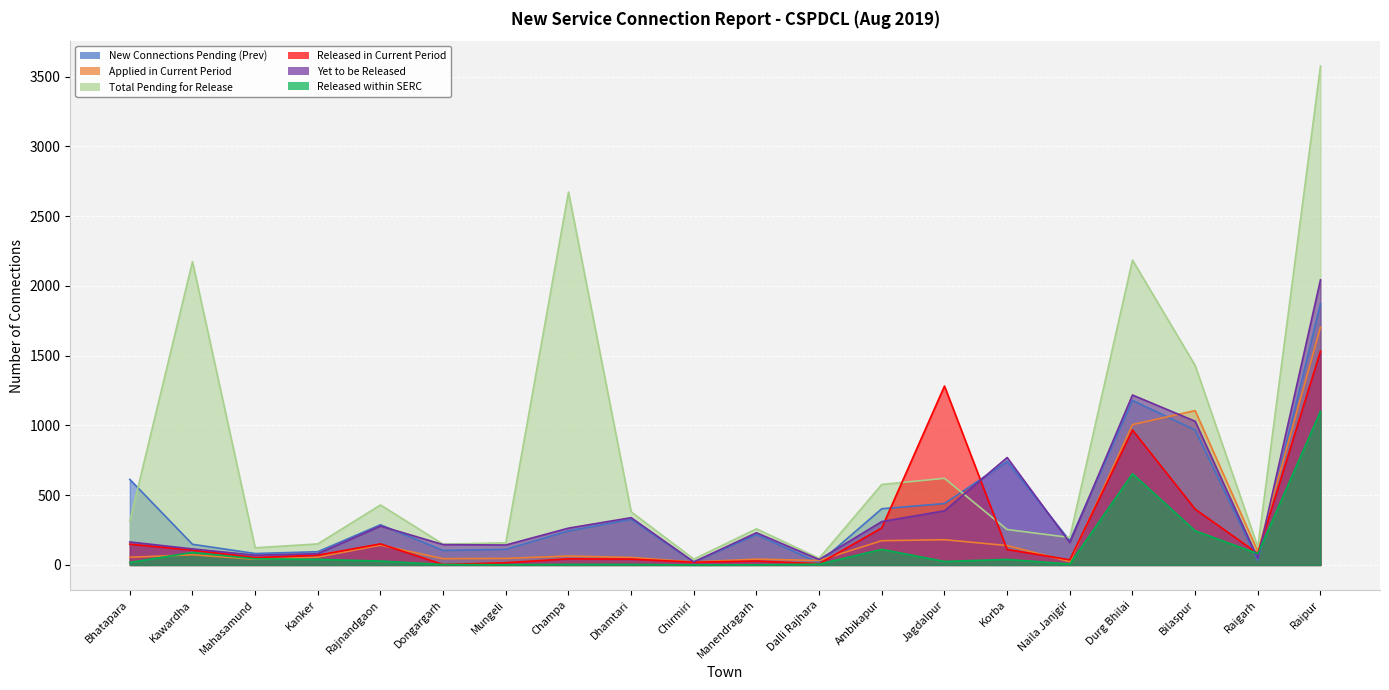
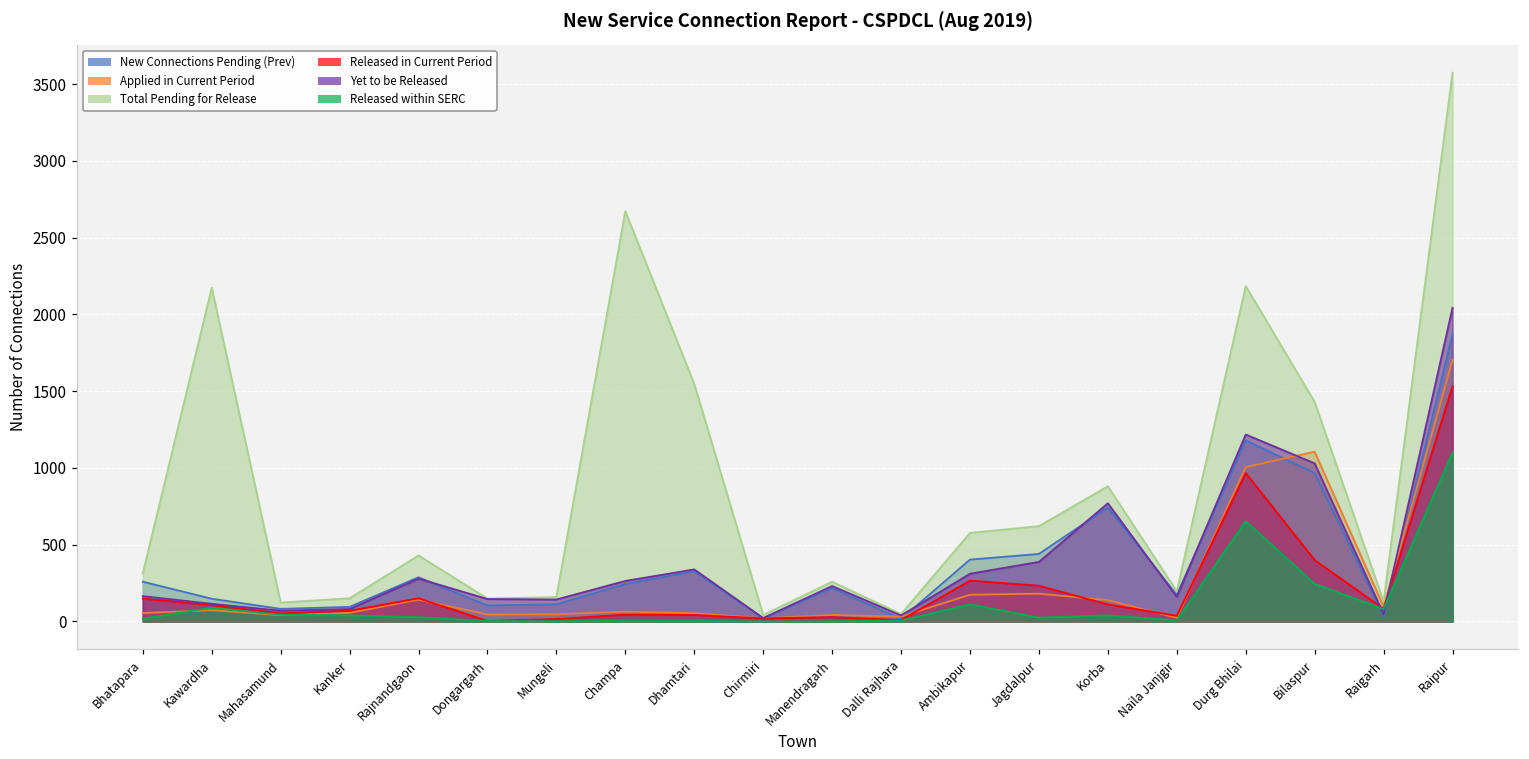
New Connections Pending (Prev), Bhatapara: 610 -> 260
Total Pending for Release, Dhamtari: 380 -> 1550
Released in Current Period, Jagdalpur: 1280 -> 230
Total Pending for Release, Korba: 250 -> 880
